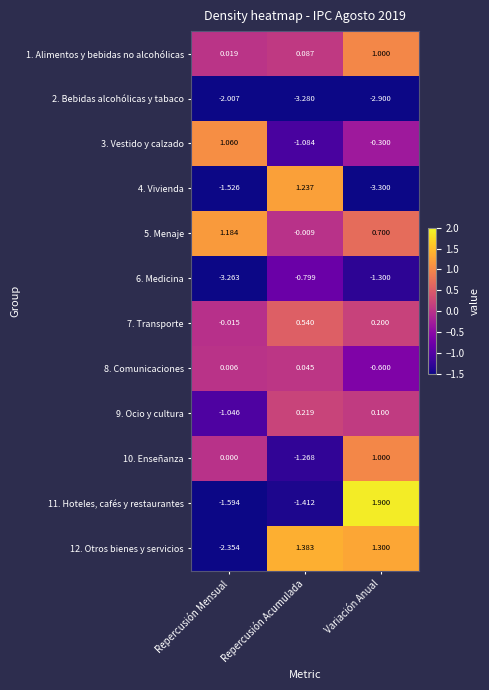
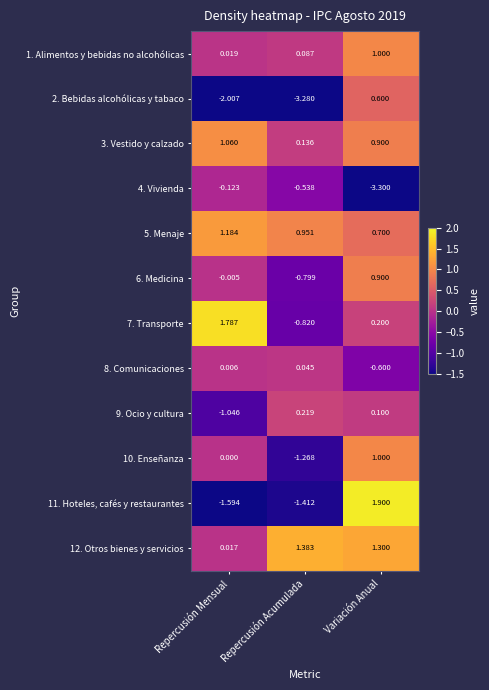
2. Bebidas alcohólicas y tabaco, Variación Anual: -2.900 -> 0.600
3. Vestido y calzado, Repercusión Acumulada: -1.084 -> 0.136
3. Vestido y calzado, Variación Anual: -0.300 -> 0.900
4. Vivienda, Repercusión Mensual: -1.526 -> -0.123
4. Vivienda, Repercusión Acumulada: 1.237 -> -0.538
5. Menaje, Repercusión Acumulada: -0.009 -> 0.951
6. Medicina, Repercusión Mensual: -3.263 -> -0.005
6. Medicina, Variación Anual: -1.300 -> 0.900
7. Transporte, Repercusión Mensual: -0.015 -> 1.787
7. Transporte, Repercusión Acumulada: 0.540 -> -0.820
12. Otros bienes y servicios, Repercusión Mensual: -2.354 -> 0.017
